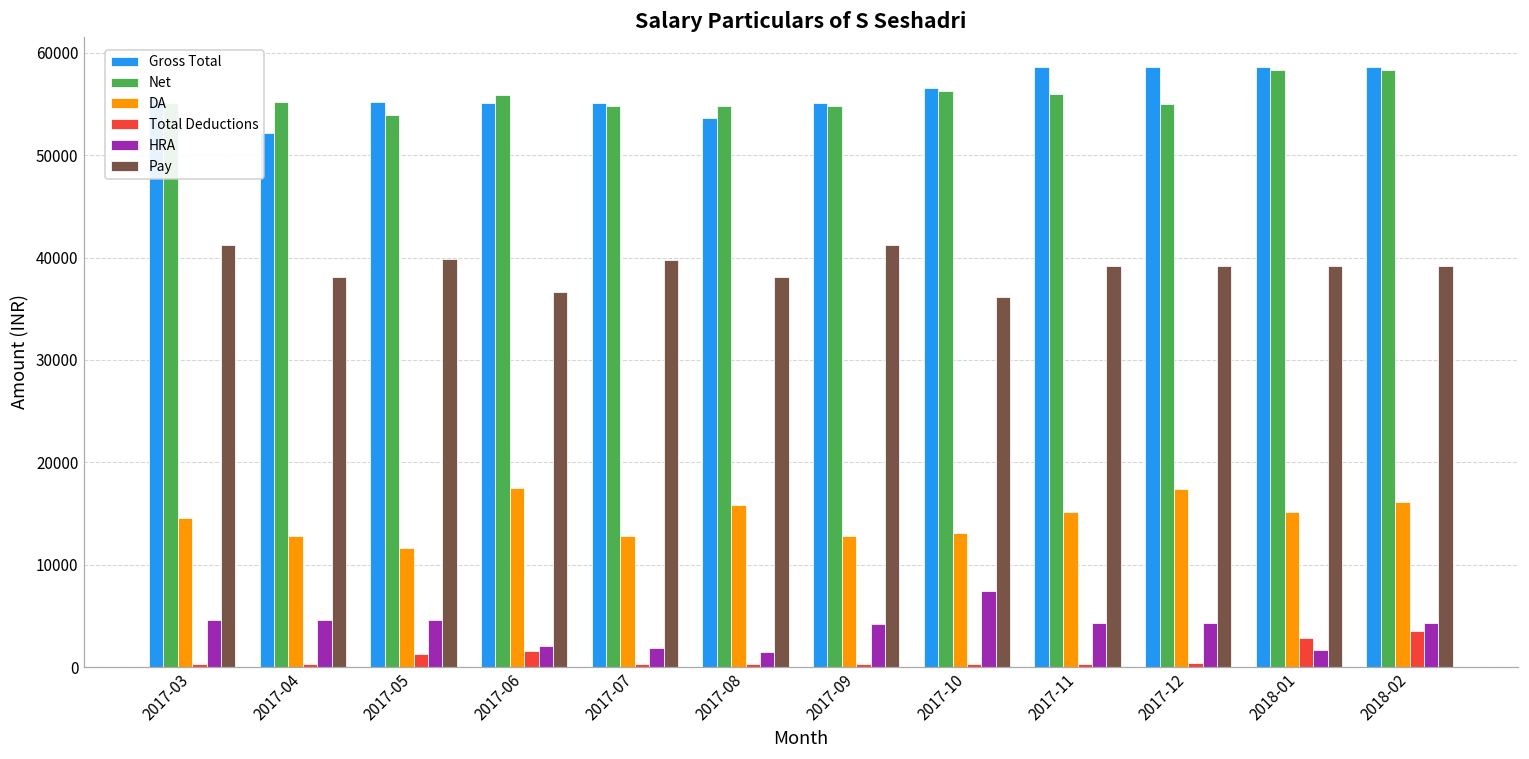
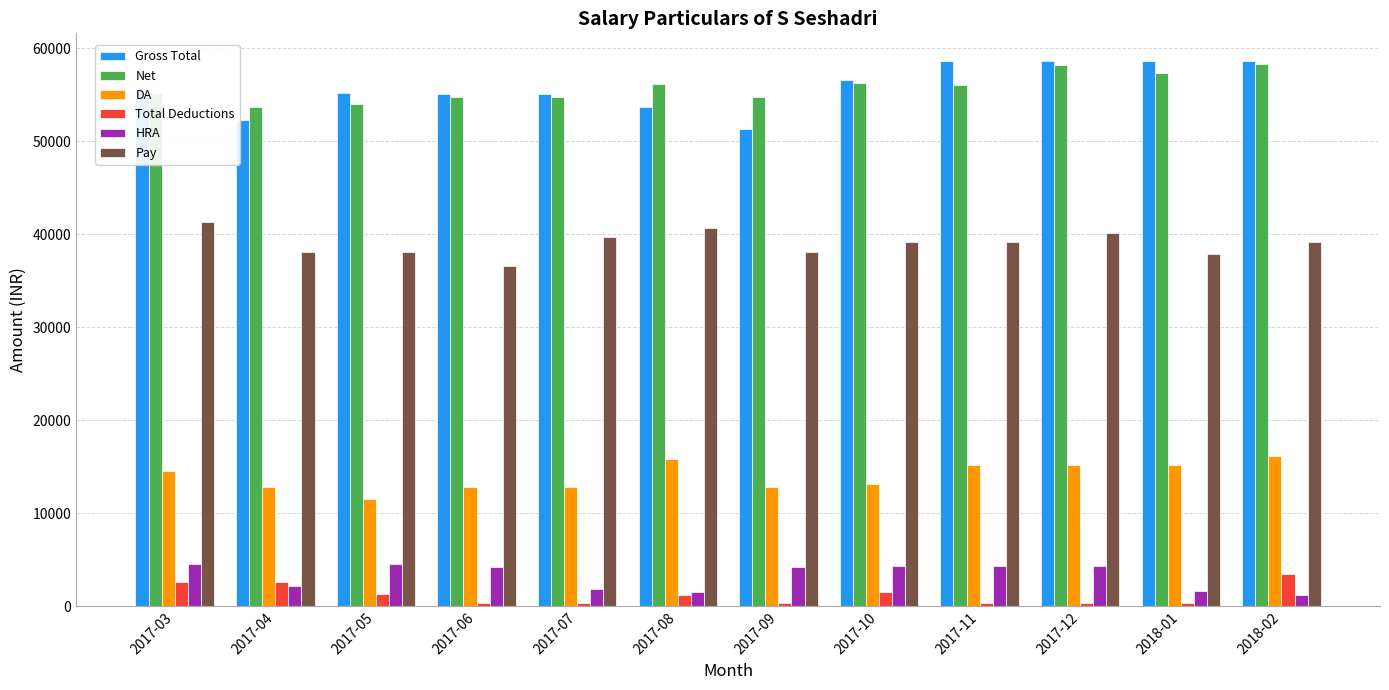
Total Deductions, 2017-03: 0 -> 3000
Net, 2017-04: 55000 -> 54000
Total Deductions, 2017-04: 0 -> 3000
HRA, 2017-04: 5000 -> 2000
Pay, 2017-05: 40000 -> 38000
Net, 2017-06: 56000 -> 55000
DA, 2017-06: 18000 -> 13000
Total Deductions, 2017-06: 2000 -> 0
HRA, 2017-06: 2000 -> 4000
Net, 2017-08: 55000 -> 56000
Total Deductions, 2017-08: 0 -> 1000
Pay, 2017-08: 38000 -> 41000
Gross Total, 2017-09: 55000 -> 51000
Pay, 2017-09: 41000 -> 38000
Total Deductions, 2017-10: 0 -> 2000
HRA, 2017-10: 7000 -> 4000
Pay, 2017-10: 36000 -> 39000
Net, 2017-12: 55000 -> 58000
DA, 2017-12: 17000 -> 15000
Pay, 2017-12: 39000 -> 40000
Net, 2018-01: 58000 -> 57000
Total Deductions, 2018-01: 3000 -> 0
Pay, 2018-01: 39000 -> 38000
HRA, 2018-02: 4000 -> 1000
